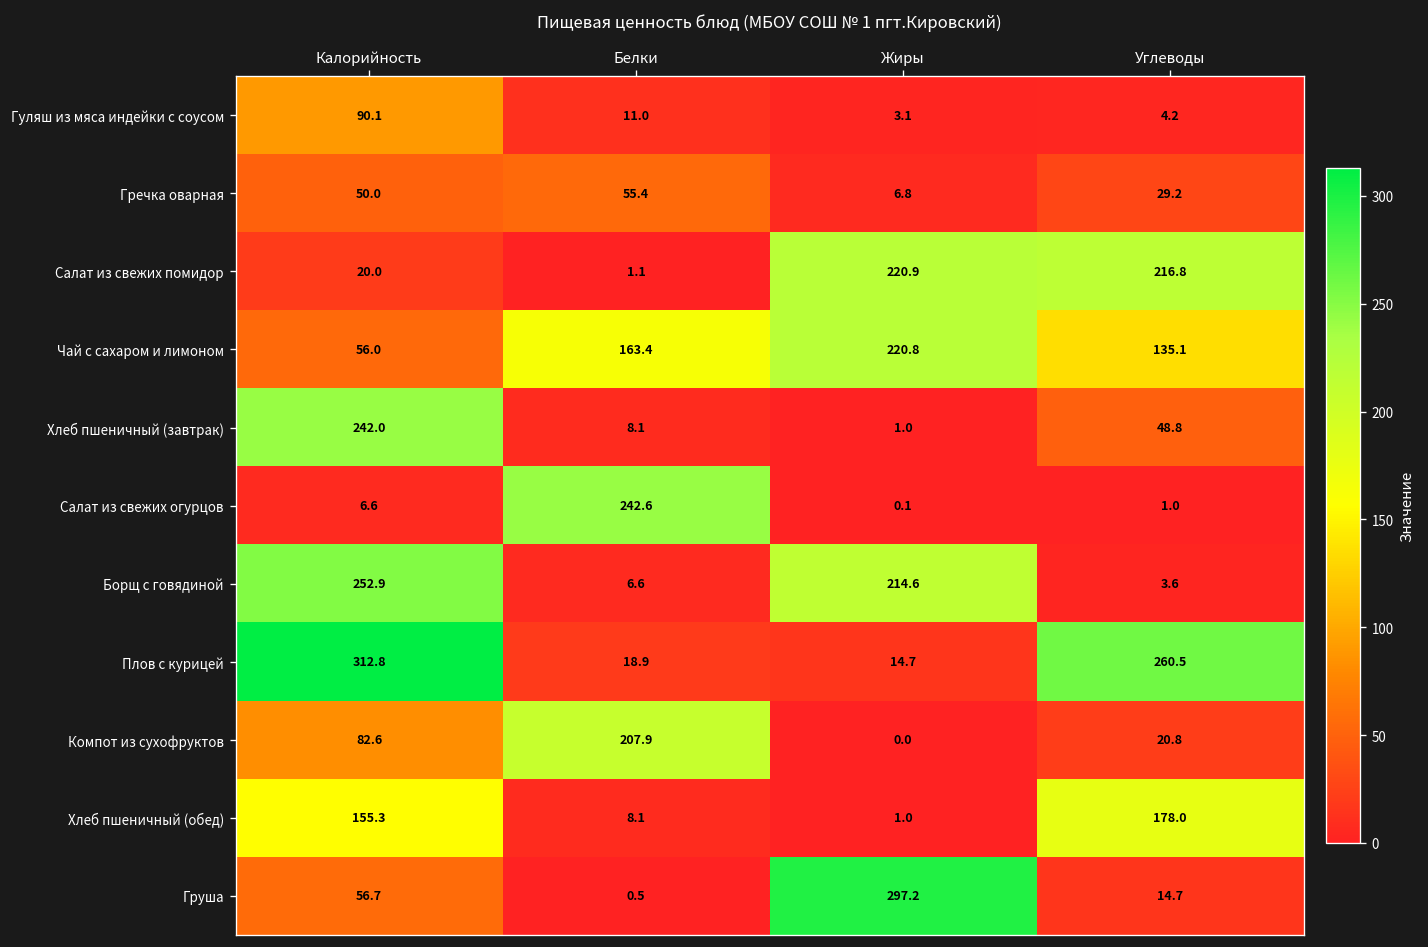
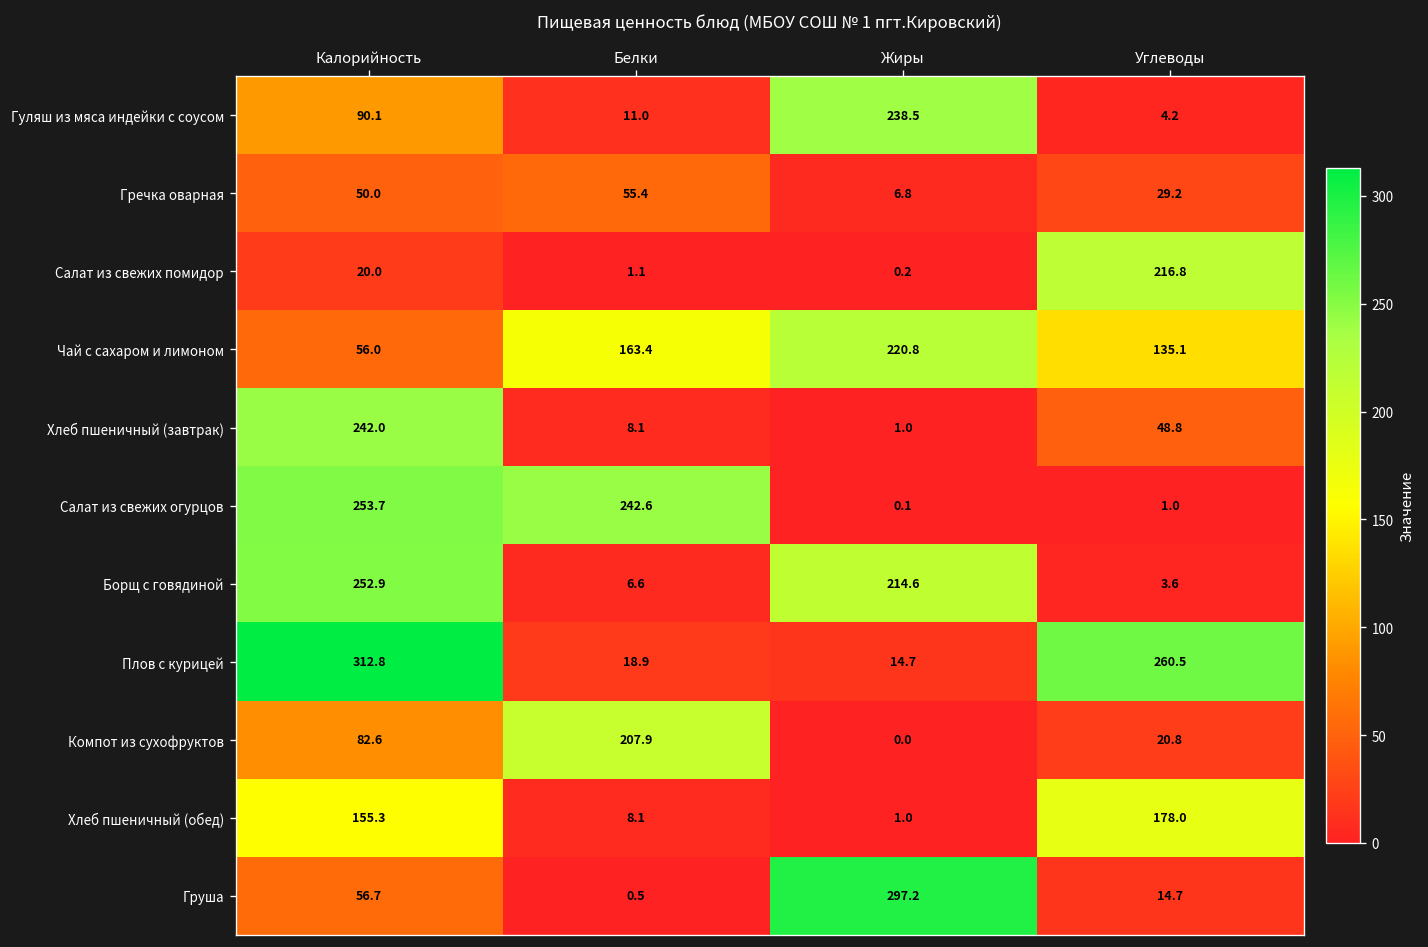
Гуляш из мяса индейки с соусом, Жиры: 3.1 -> 238.5
Салат из свежих помидор, Жиры: 220.9 -> 0.2
Салат из свежих огурцов, Калорийность: 6.6 -> 253.7
